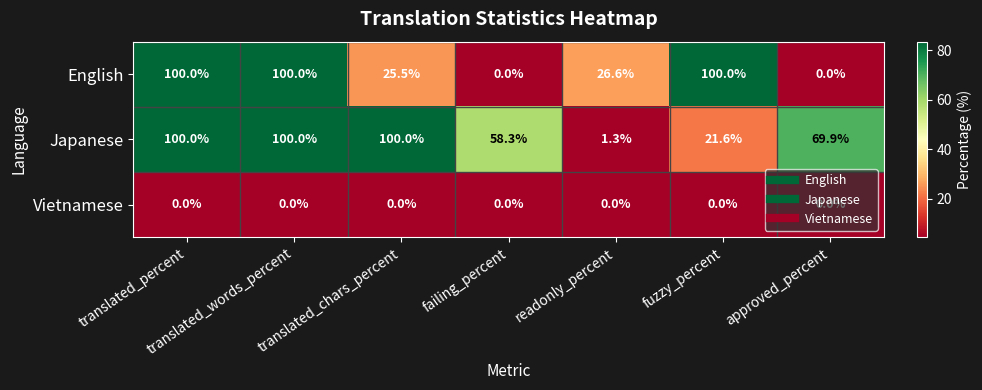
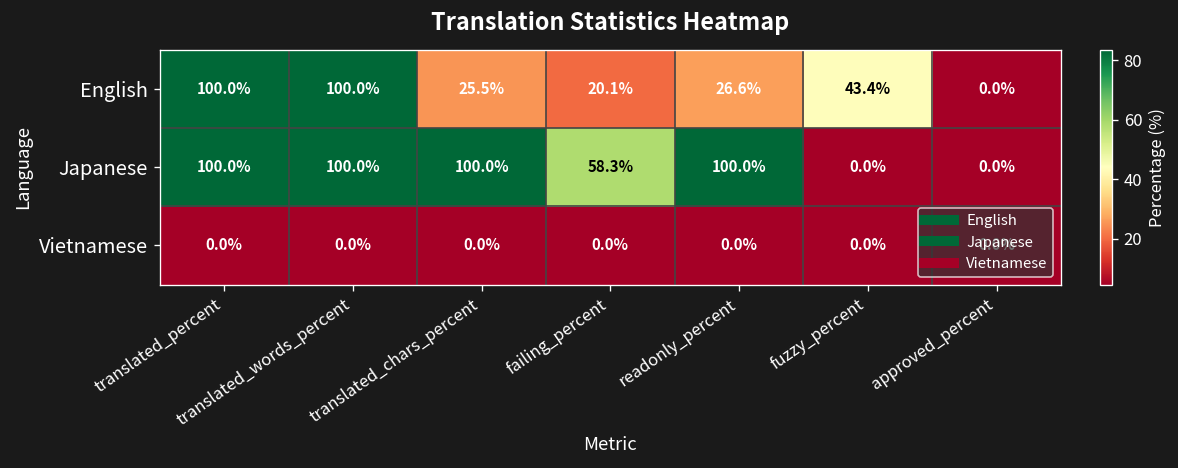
English, failing_percent: 0.0% -> 20.1%
English, fuzzy_percent: 100.0% -> 43.4%
Japanese, readonly_percent: 1.3% -> 100.0%
Japanese, fuzzy_percent: 21.6% -> 0.0%
Japanese, approved_percent: 69.9% -> 0.0%
